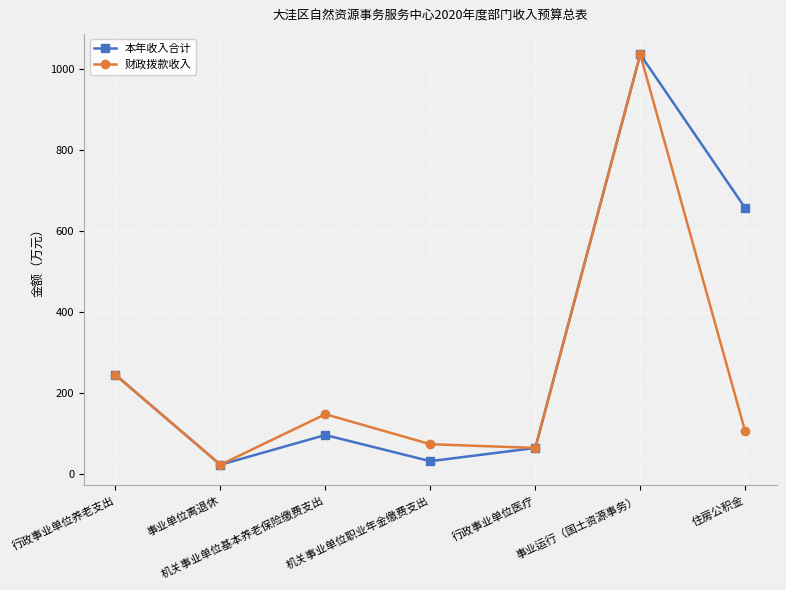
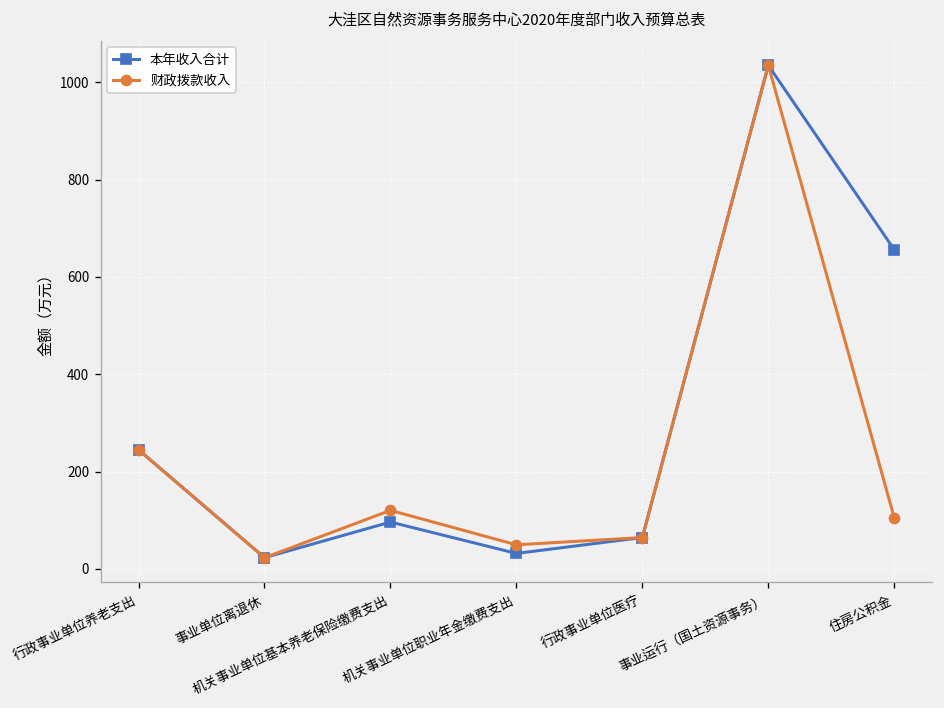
财政拨款收入, 机关事业单位基本养老保险缴费支出: 150 -> 120
财政拨款收入, 机关事业单位职业年金缴费支出: 70 -> 50
